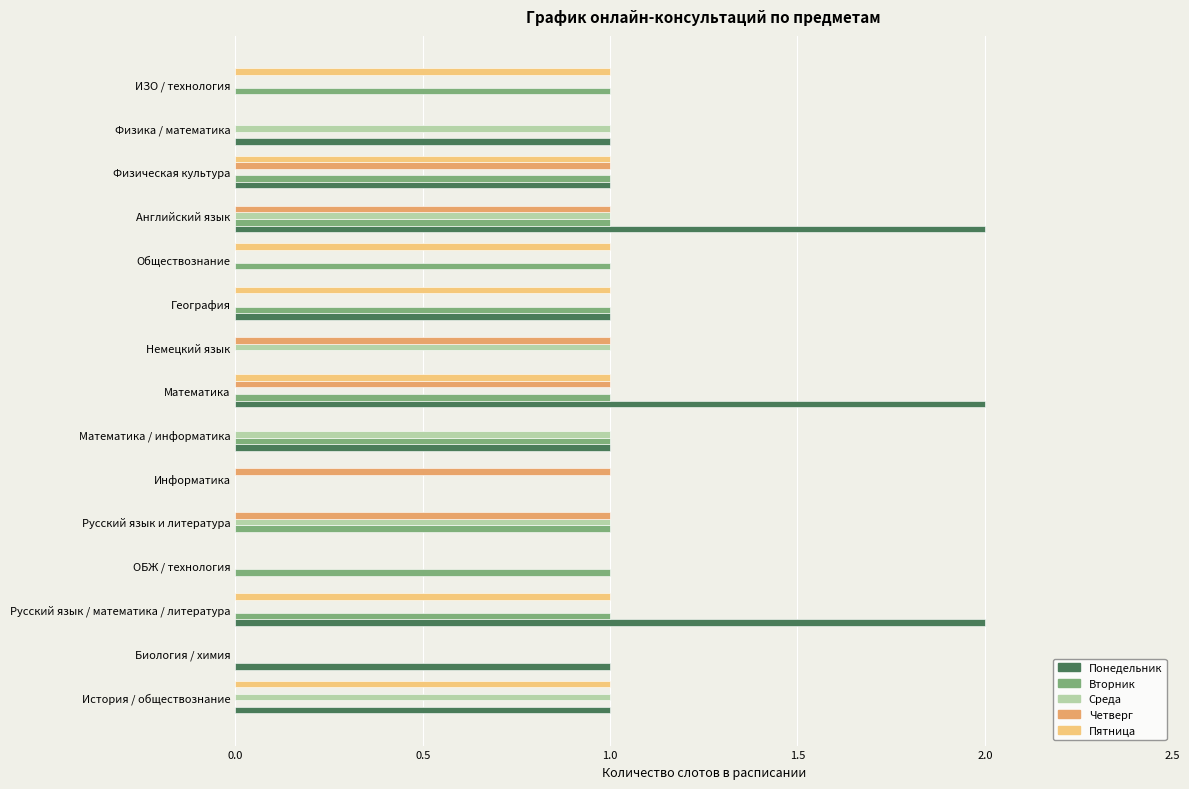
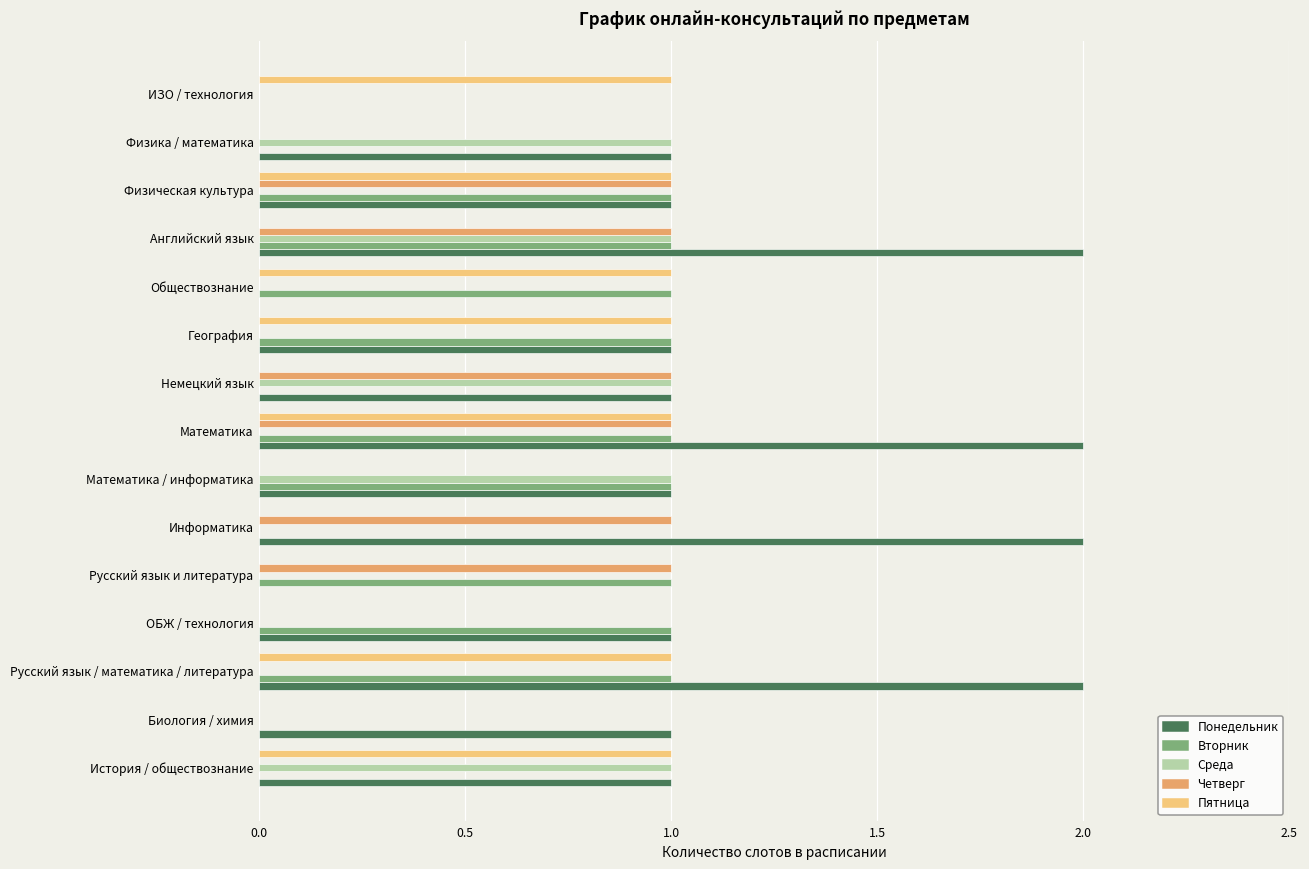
Вторник, ИЗО / технология: 1 -> 0
Понедельник, Немецкий язык: 0 -> 1
Понедельник, Информатика: 0 -> 2
Среда, Русский язык и литература: 1 -> 0
Понедельник, ОБЖ / технология: 0 -> 1
